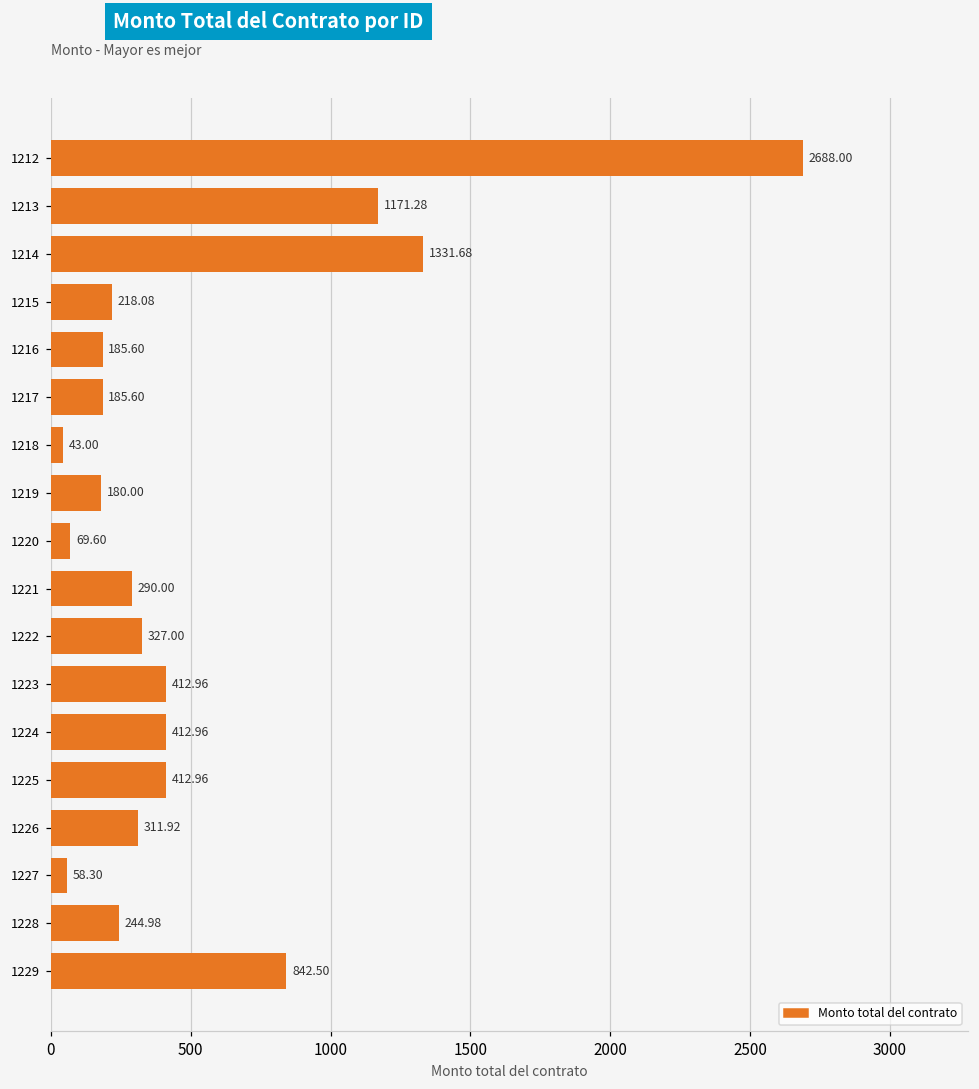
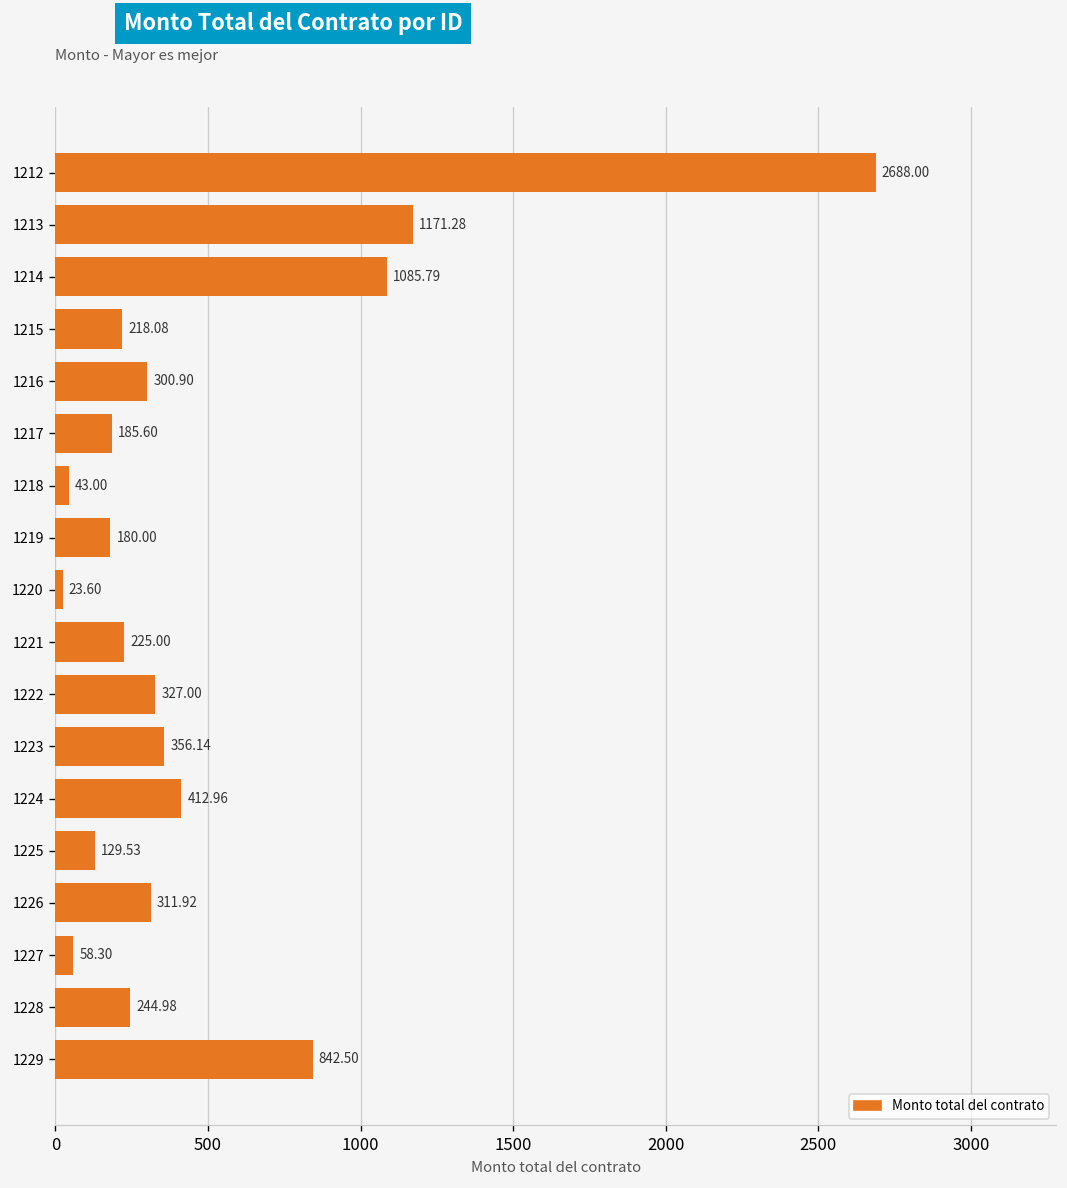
1214: 1331.68 -> 1085.79
1216: 185.60 -> 300.90
1220: 69.60 -> 23.60
1221: 290.00 -> 225.00
1223: 412.96 -> 356.14
1225: 412.96 -> 129.53
